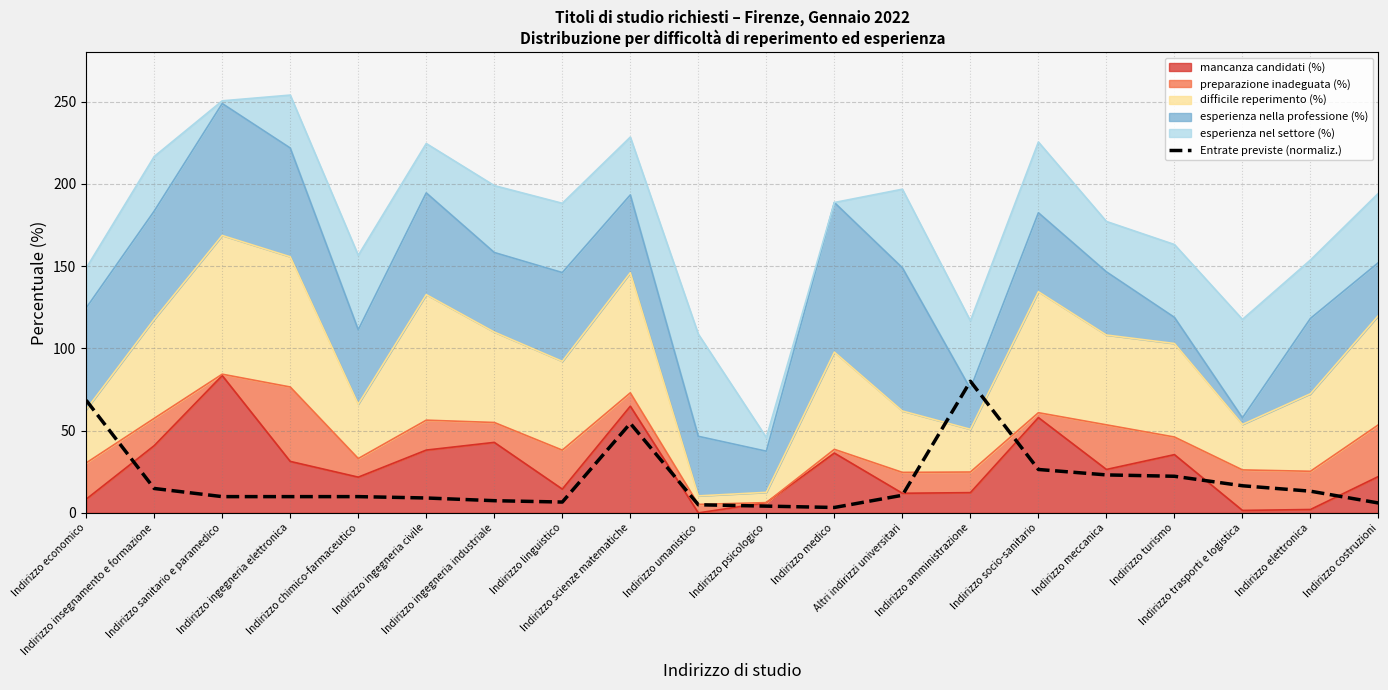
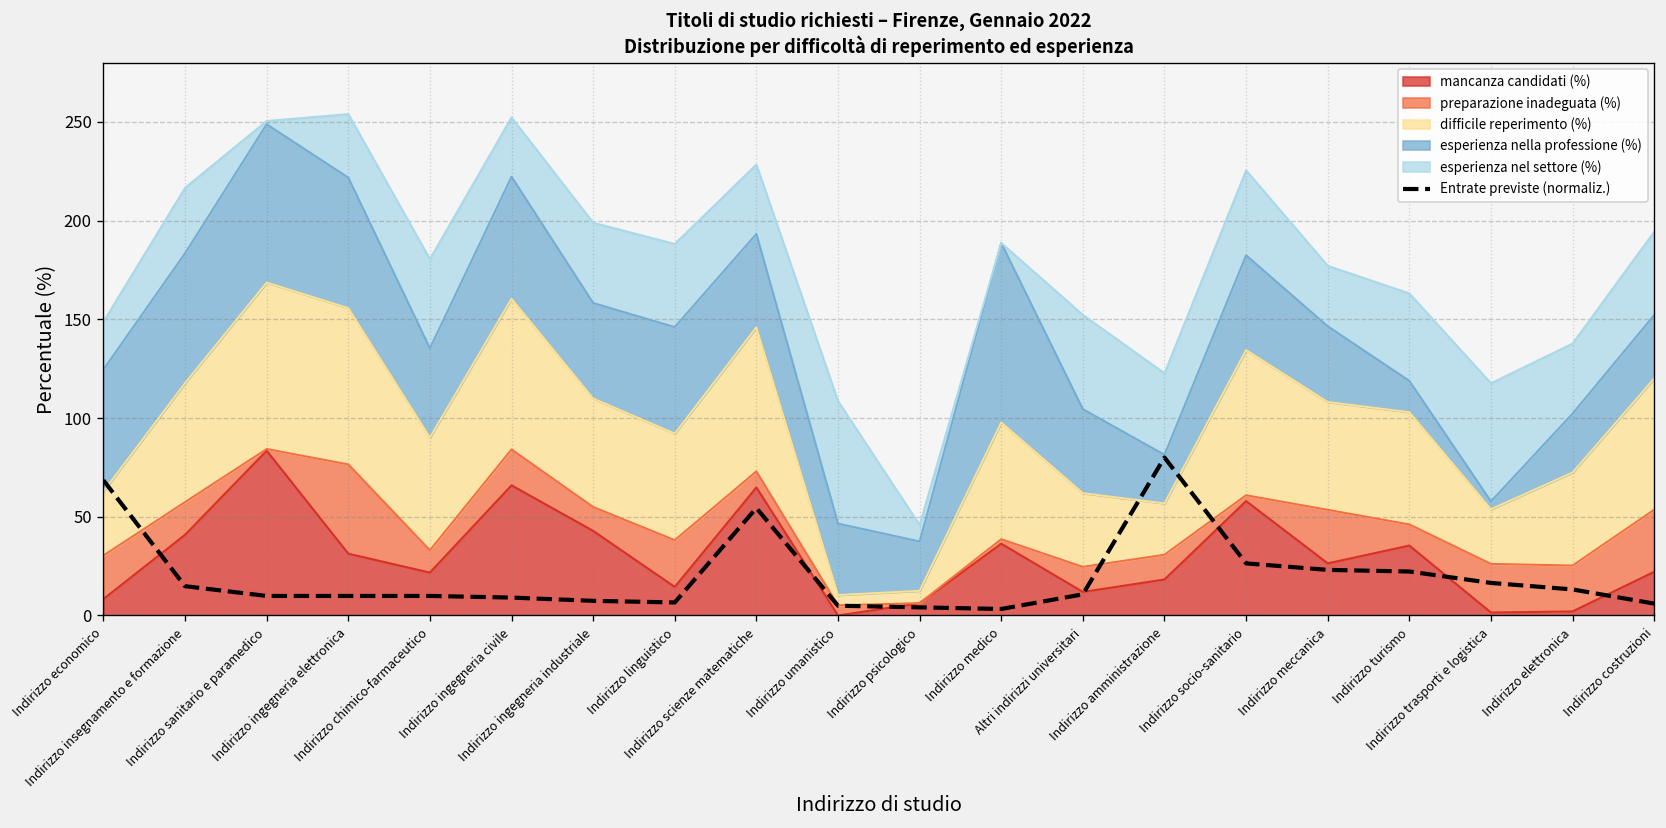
difficile reperimento (%), Indirizzo chimico-farmaceutico: 33 -> 57
mancanza candidati (%), Indirizzo ingegneria civile: 38 -> 66
esperienza nella professione (%), Altri indirizzi universitari: 87 -> 43
mancanza candidati (%), Indirizzo amministrazione: 12 -> 18
esperienza nella professione (%), Indirizzo elettronica: 46 -> 30
